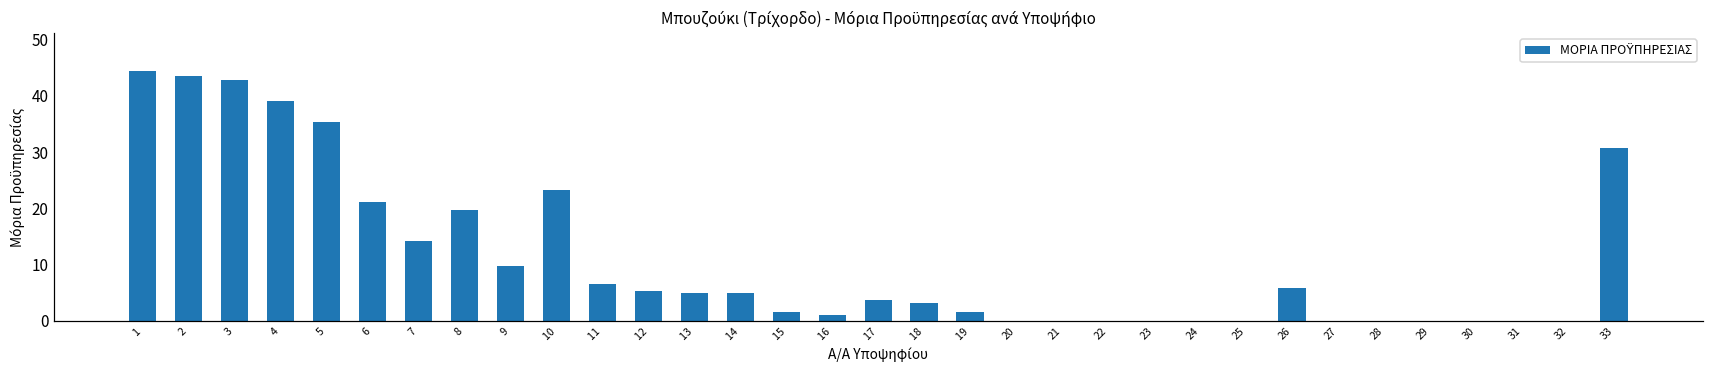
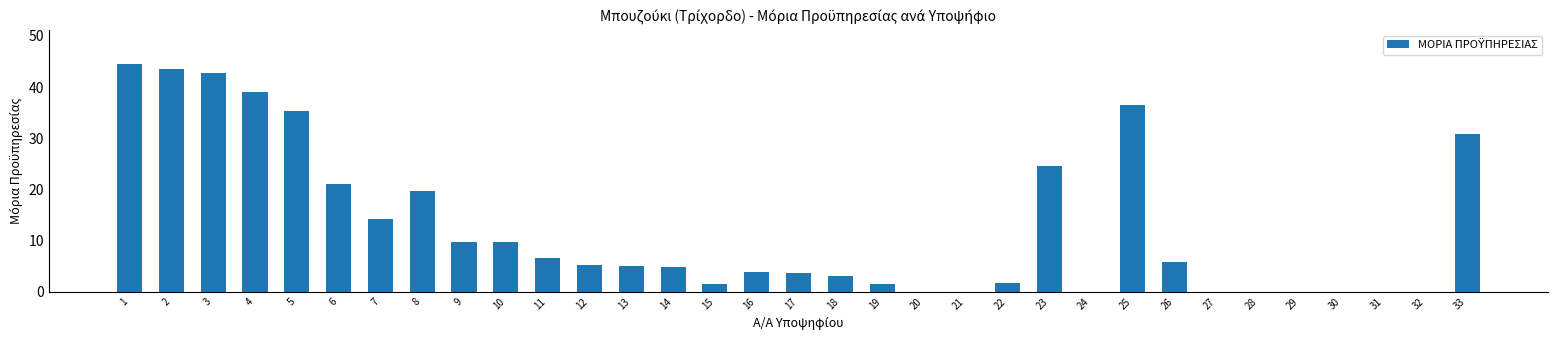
10: 23 -> 10
16: 1 -> 4
22: 0 -> 2
23: 0 -> 25
25: 0 -> 37
